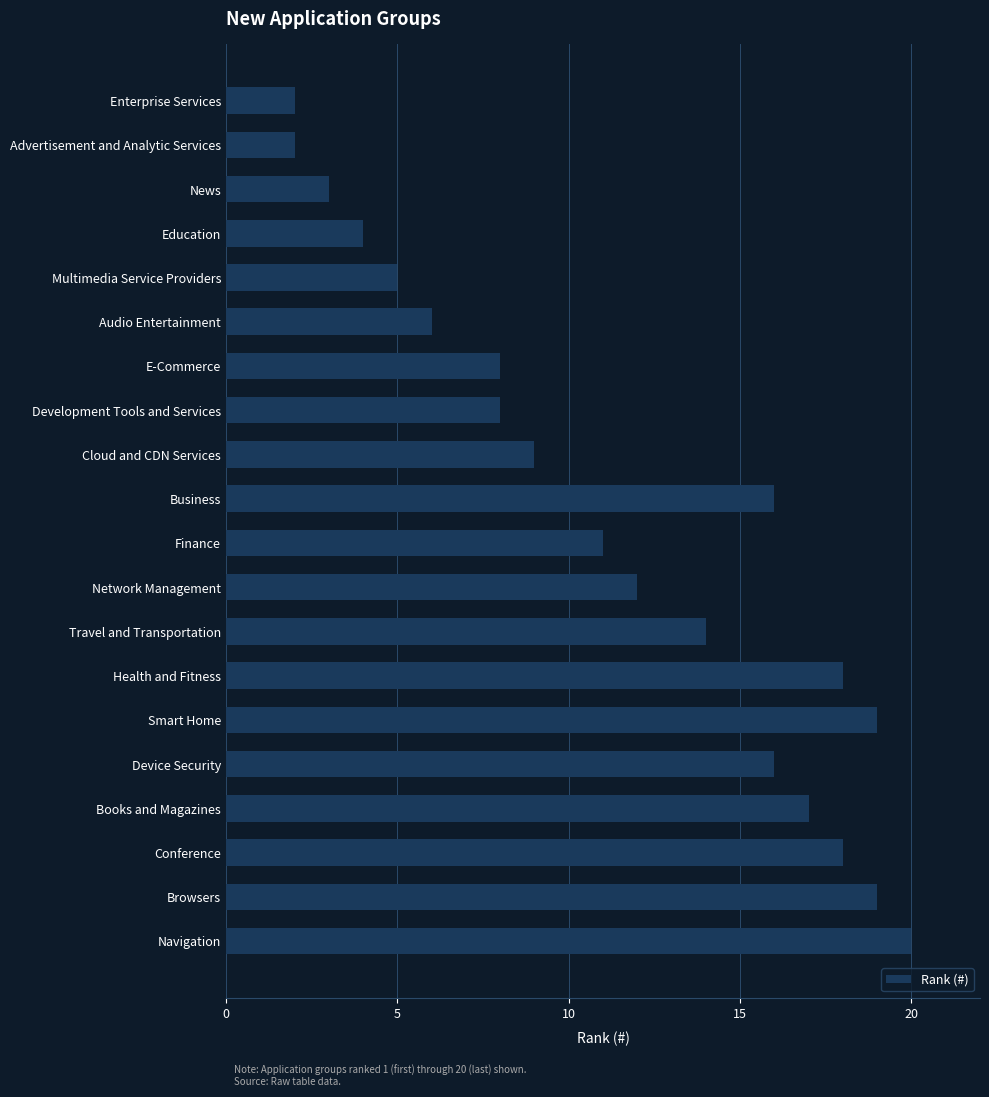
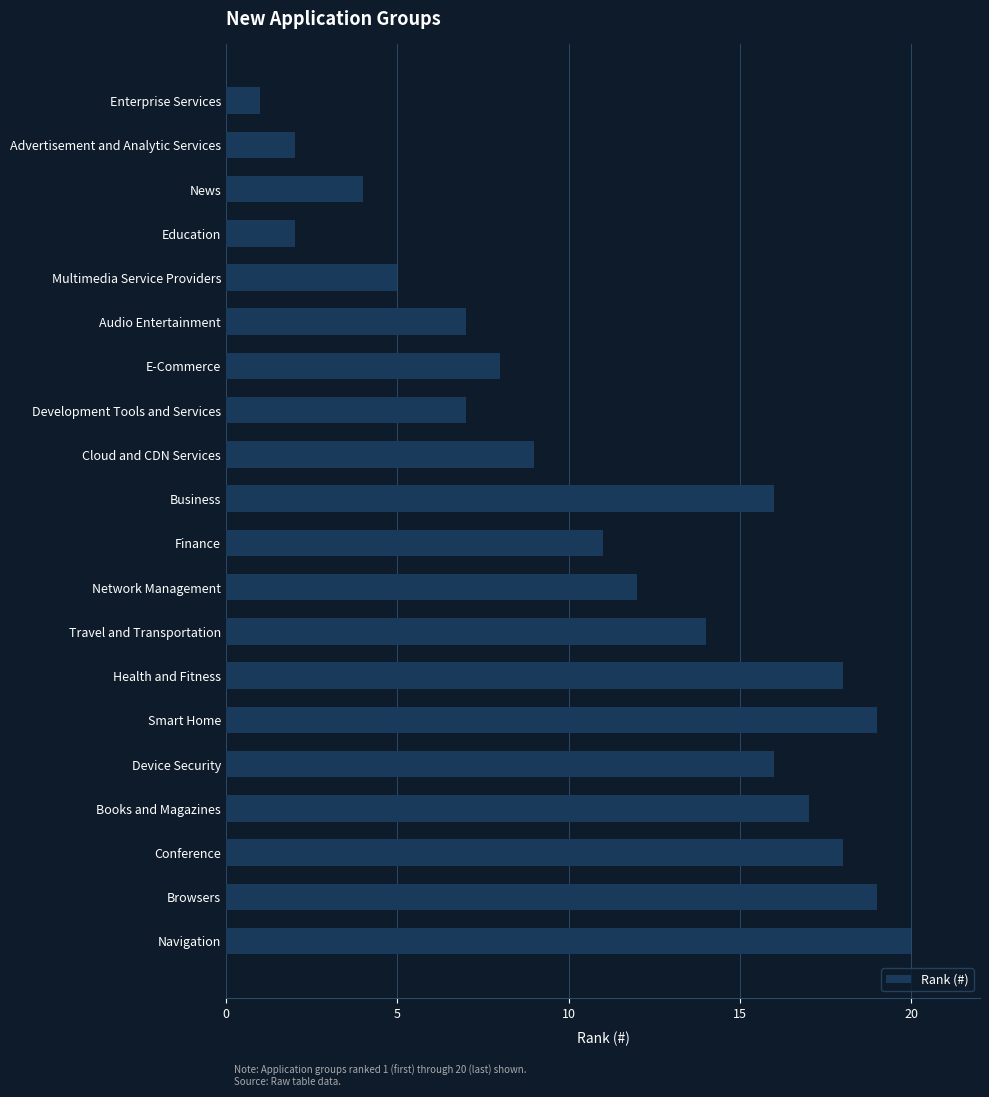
Enterprise Services: 2 -> 1
News: 3 -> 4
Education: 4 -> 2
Audio Entertainment: 6 -> 7
Development Tools and Services: 8 -> 7
